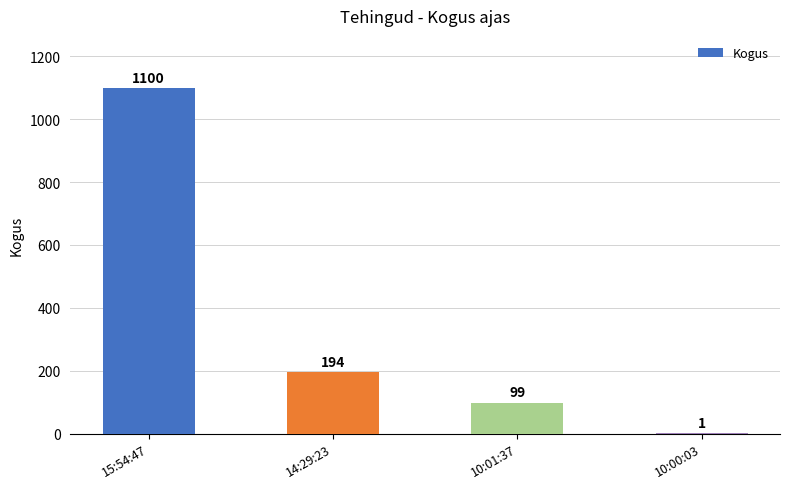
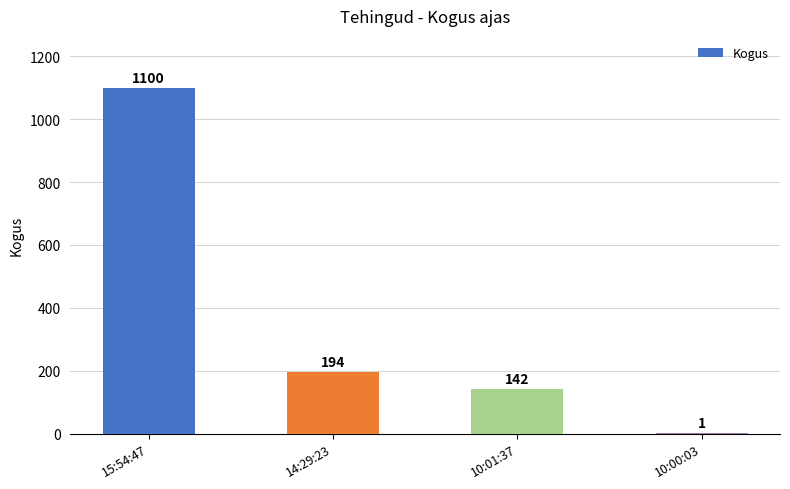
10:01:37: 99 -> 142
